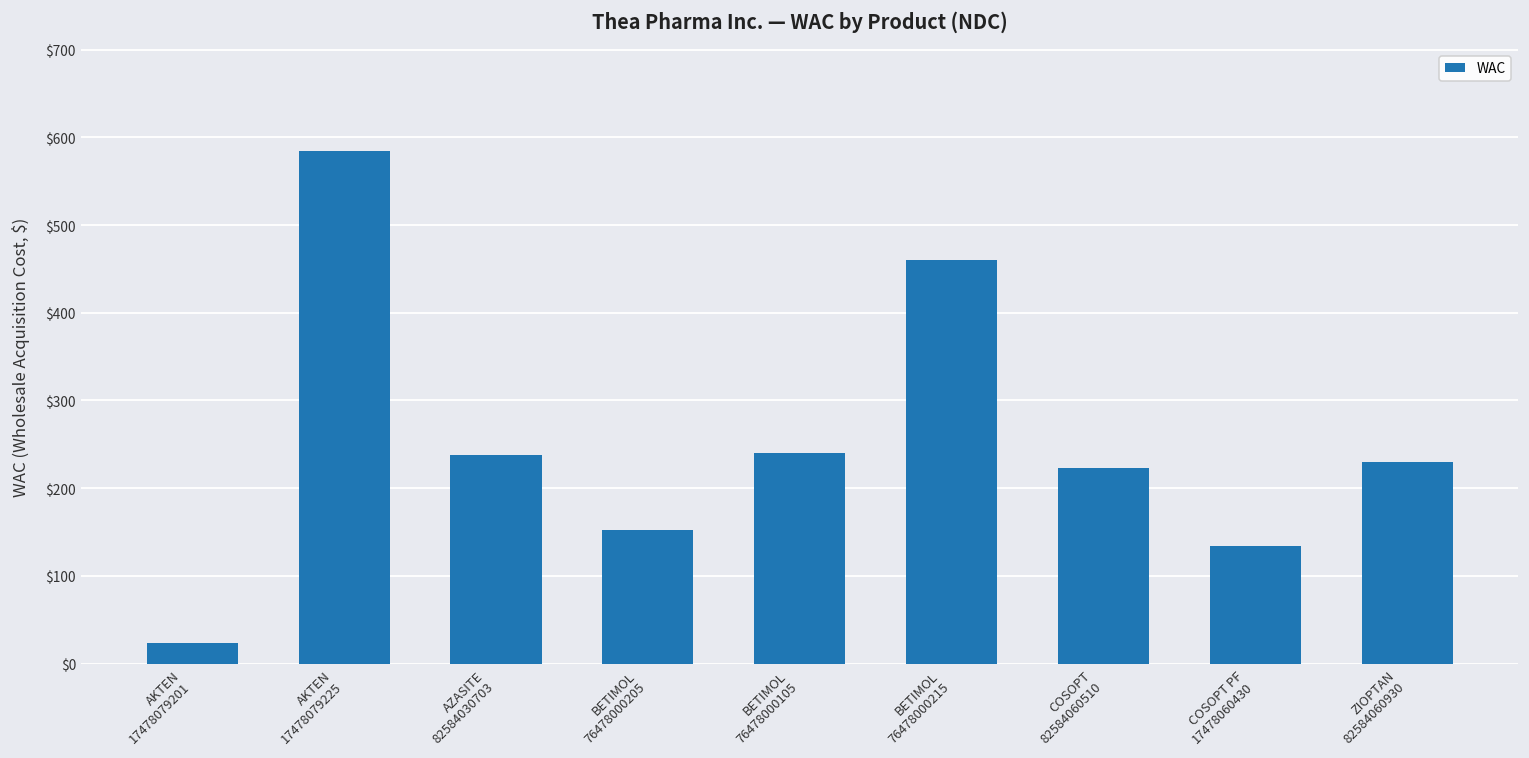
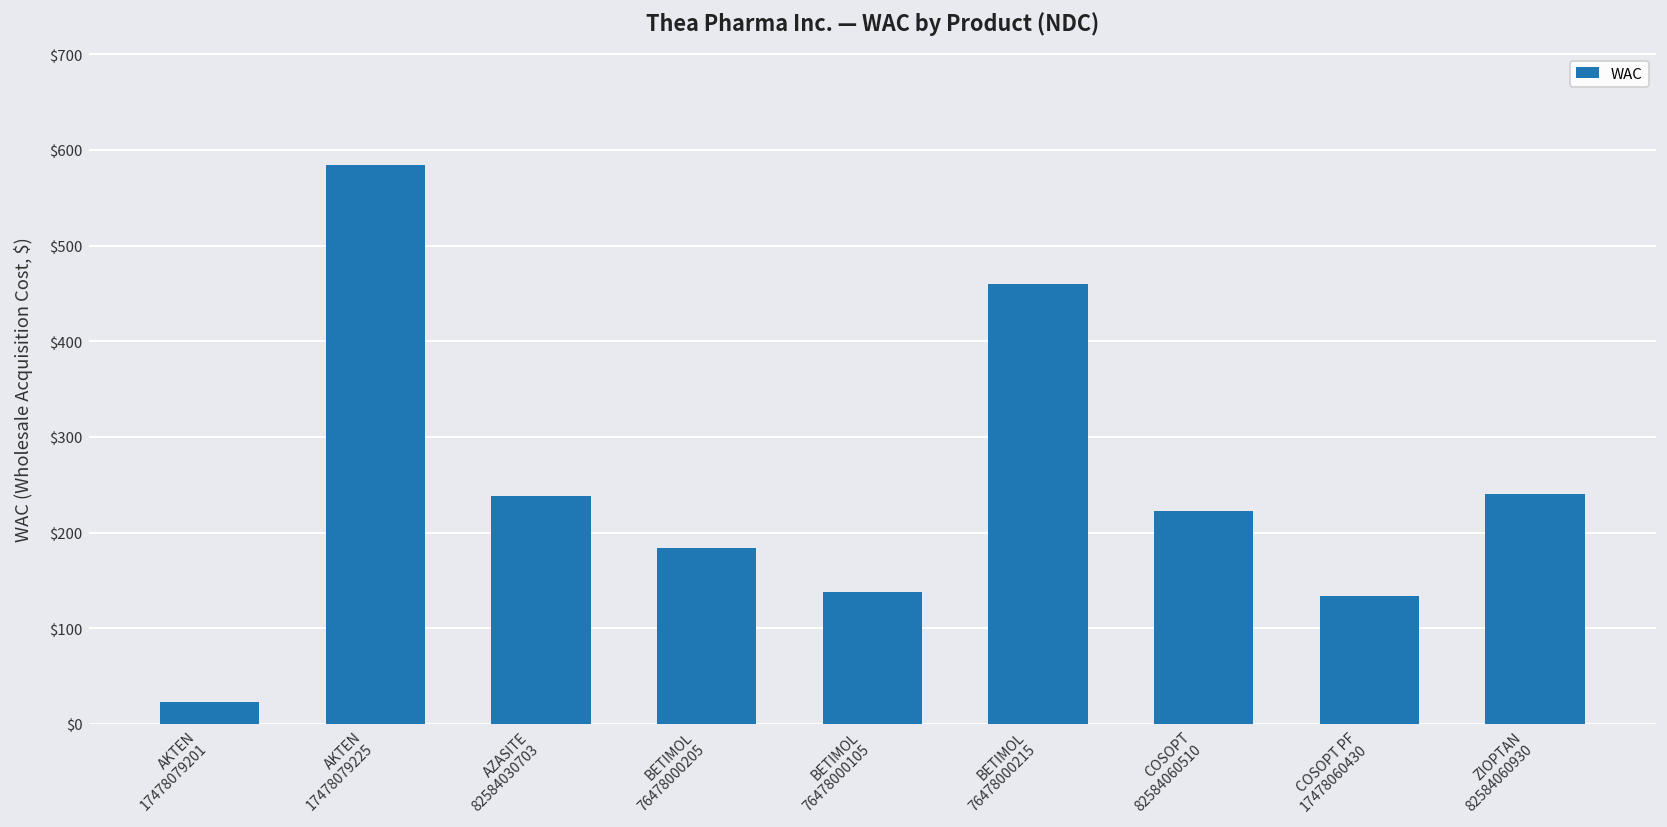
BETIMOL 76478000205: $150 -> $180
BETIMOL 76478000105: $240 -> $140
ZIOPTAN 82584060930: $230 -> $240
